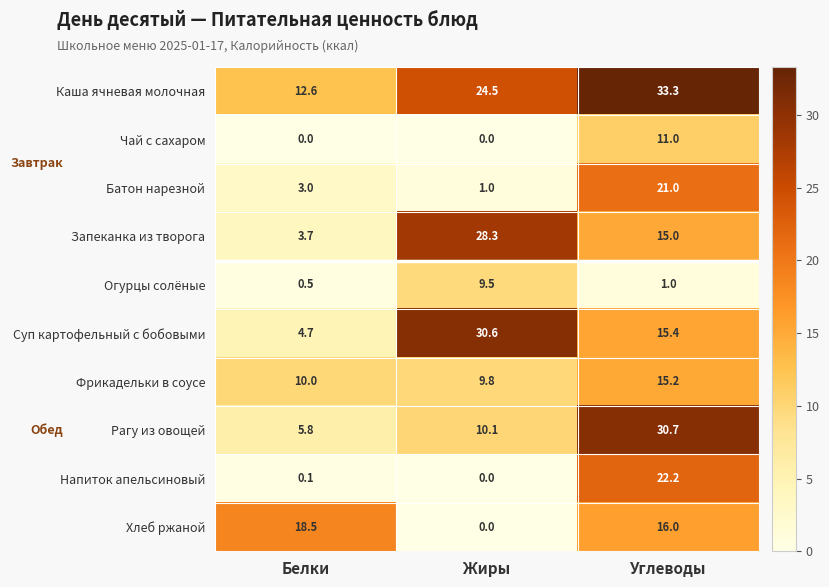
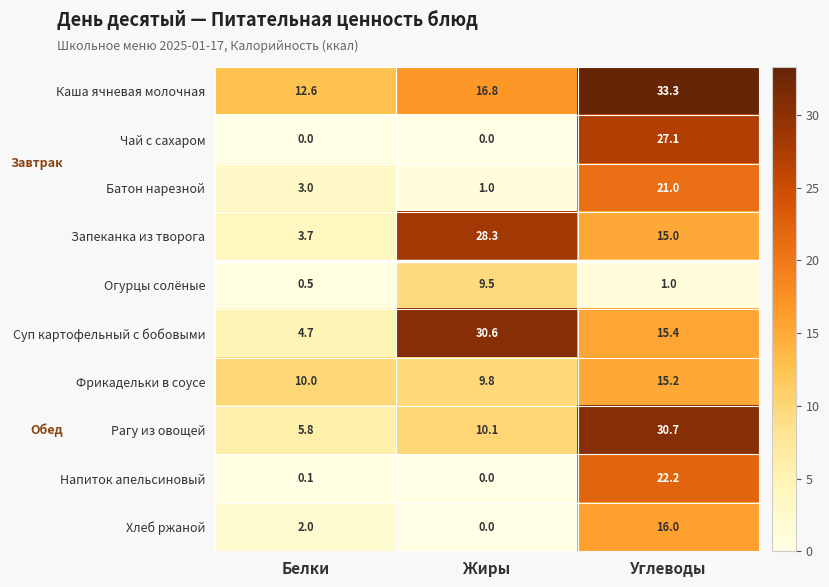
Каша ячневая молочная, Жиры: 24.5 -> 16.8
Чай с сахаром, Углеводы: 11.0 -> 27.1
Хлеб ржаной, Белки: 18.5 -> 2.0
